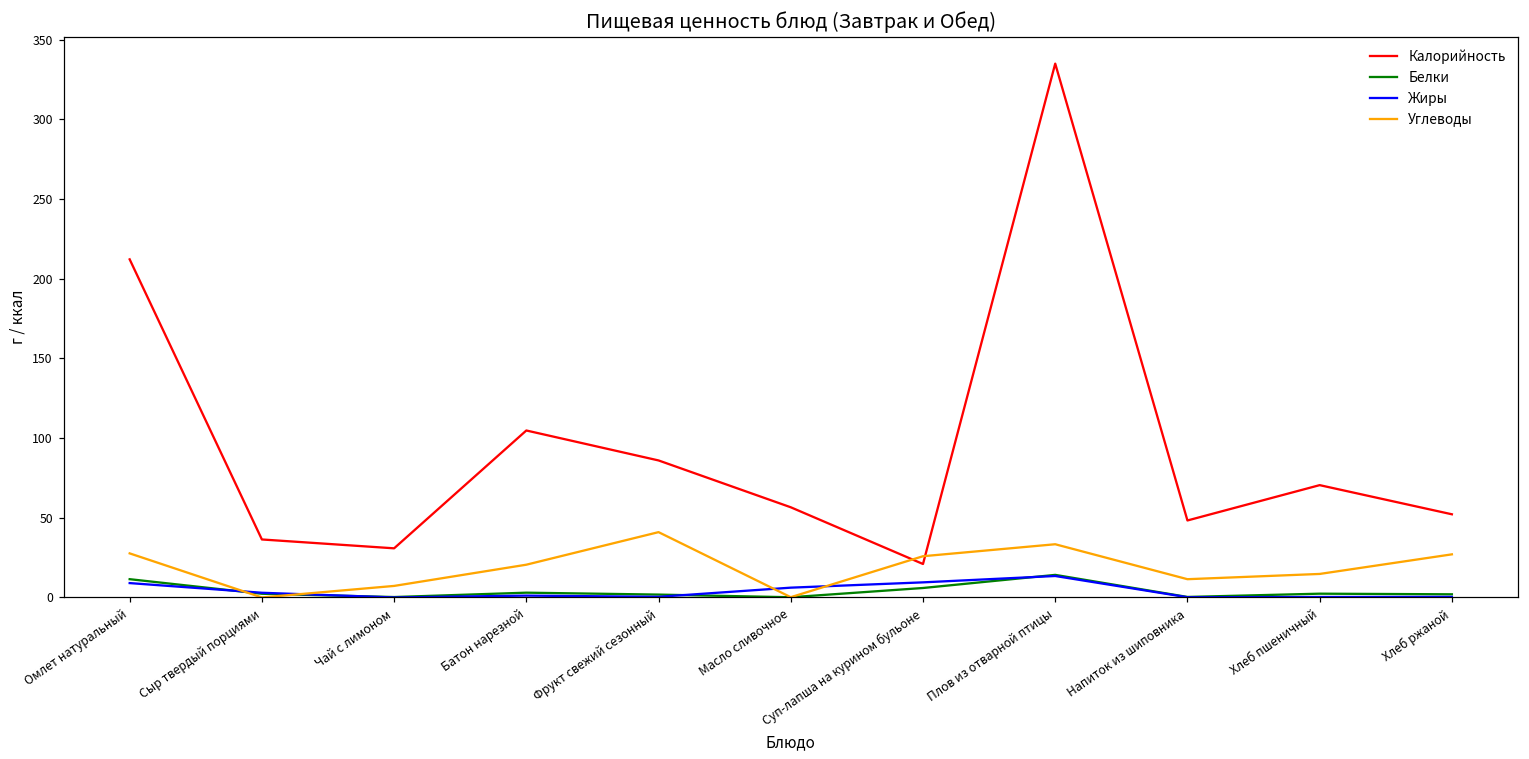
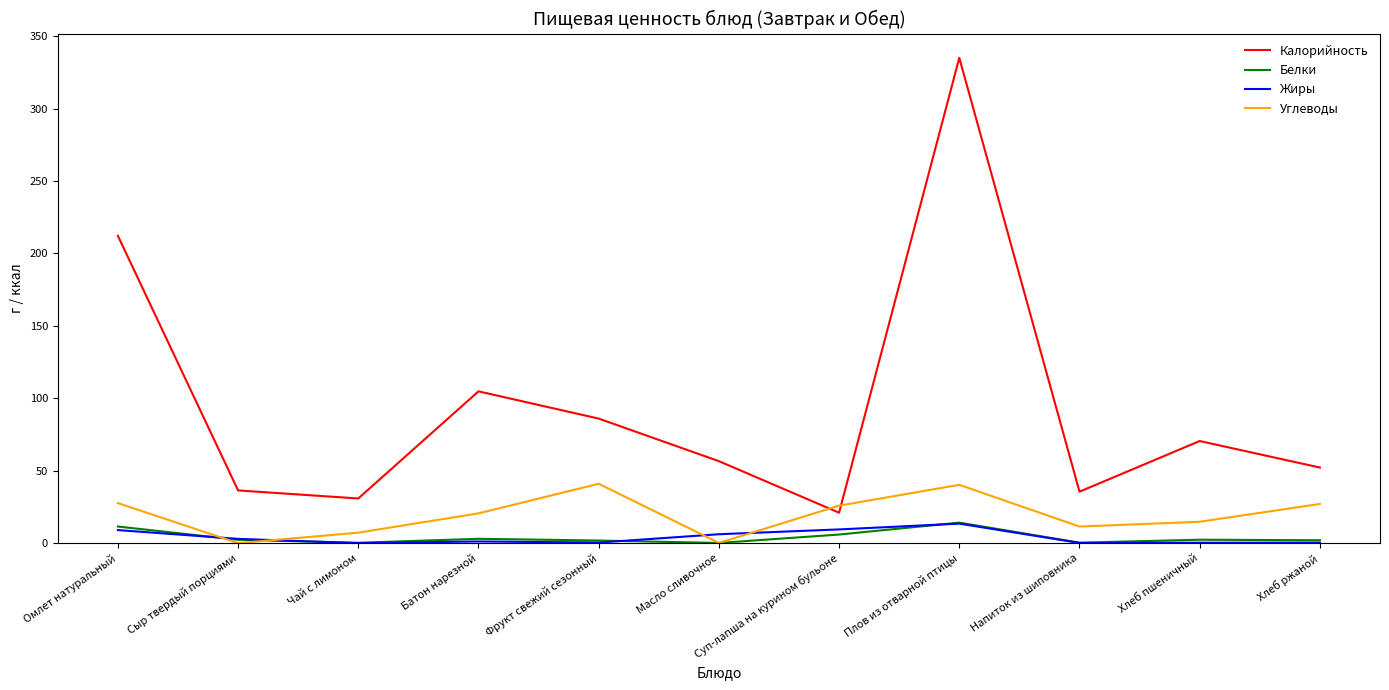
Углеводы, Плов из отварной птицы: 33 -> 40
Калорийность, Напиток из шиповника: 48 -> 36
